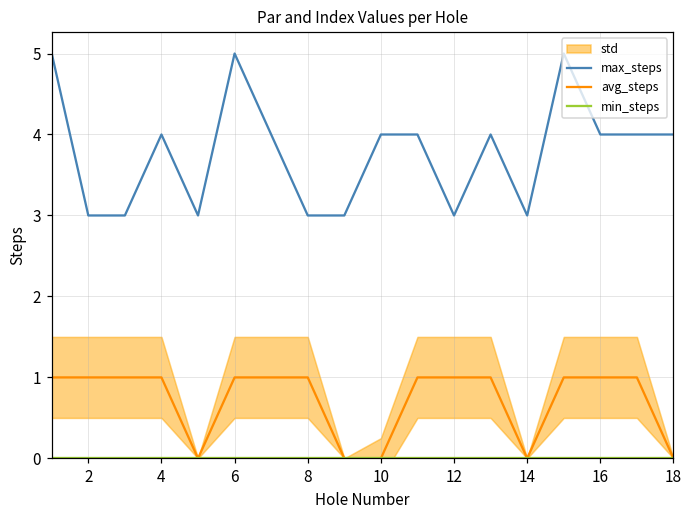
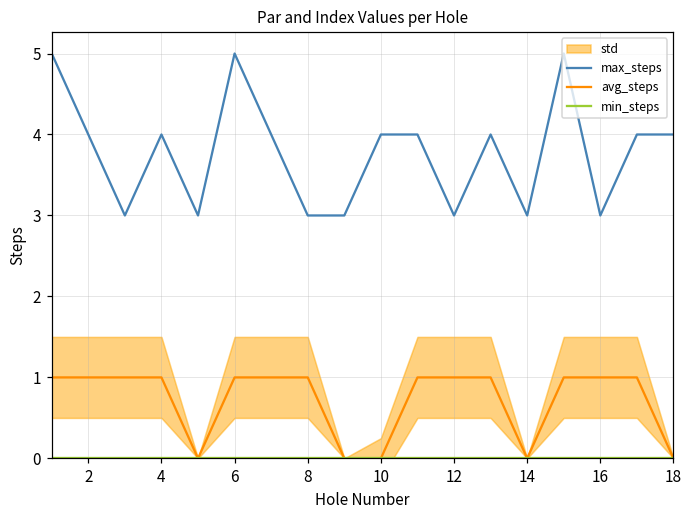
max_steps, 2: 3 -> 4
max_steps, 16: 4 -> 3
